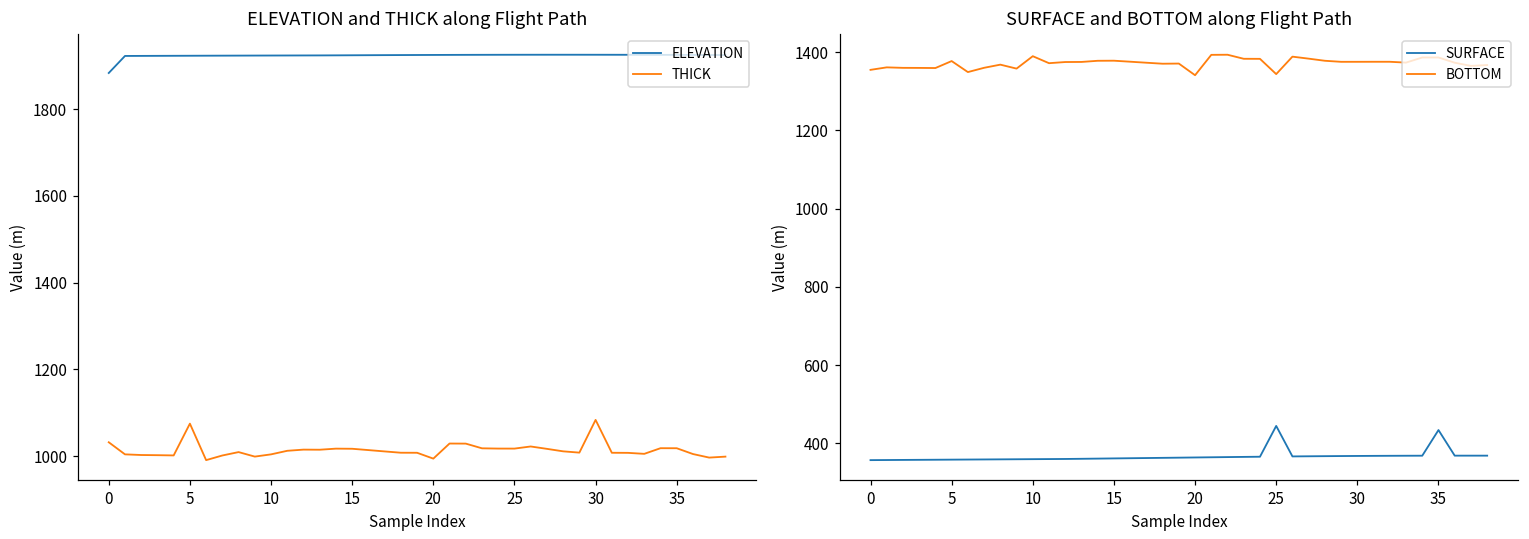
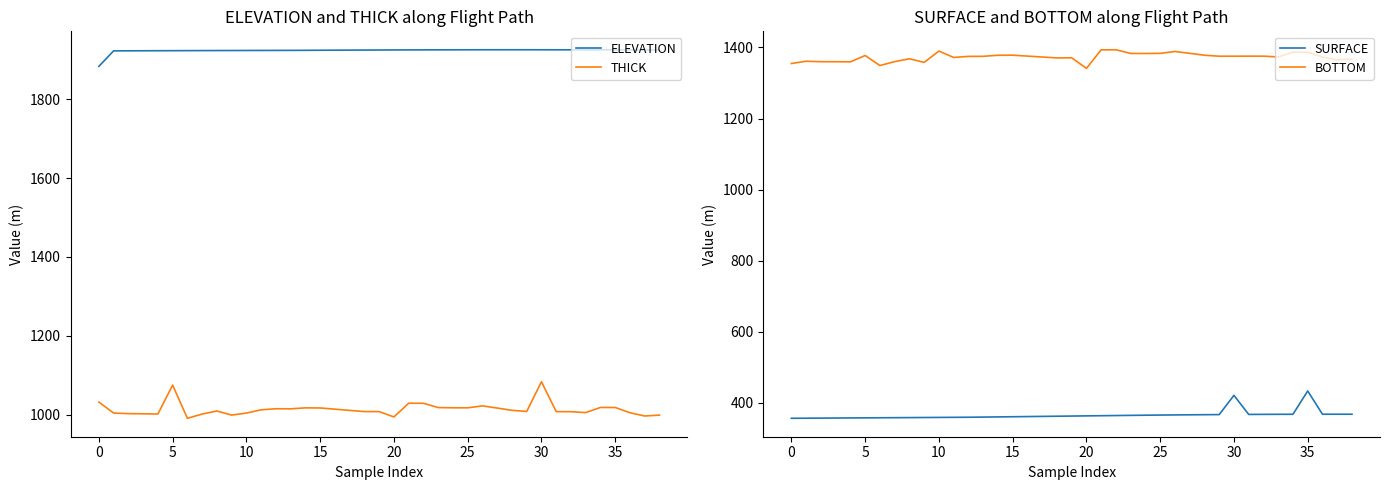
SURFACE and BOTTOM along Flight Path, SURFACE, 25: 440 -> 370
SURFACE and BOTTOM along Flight Path, BOTTOM, 25: 1340 -> 1380
SURFACE and BOTTOM along Flight Path, SURFACE, 30: 370 -> 420
